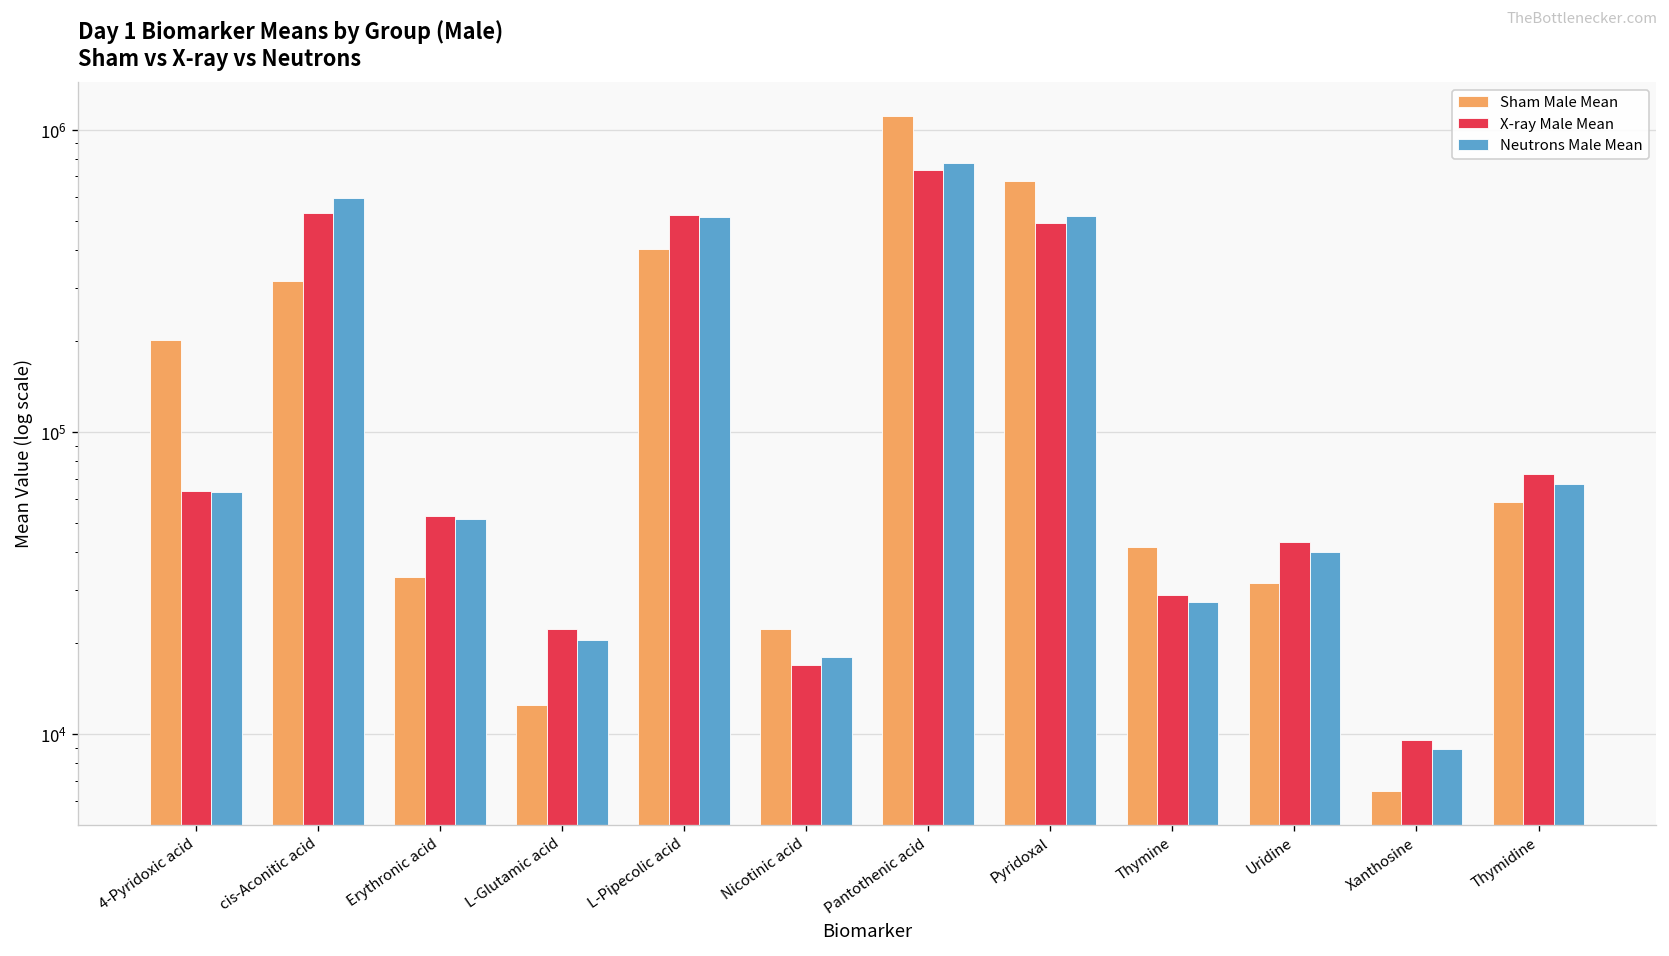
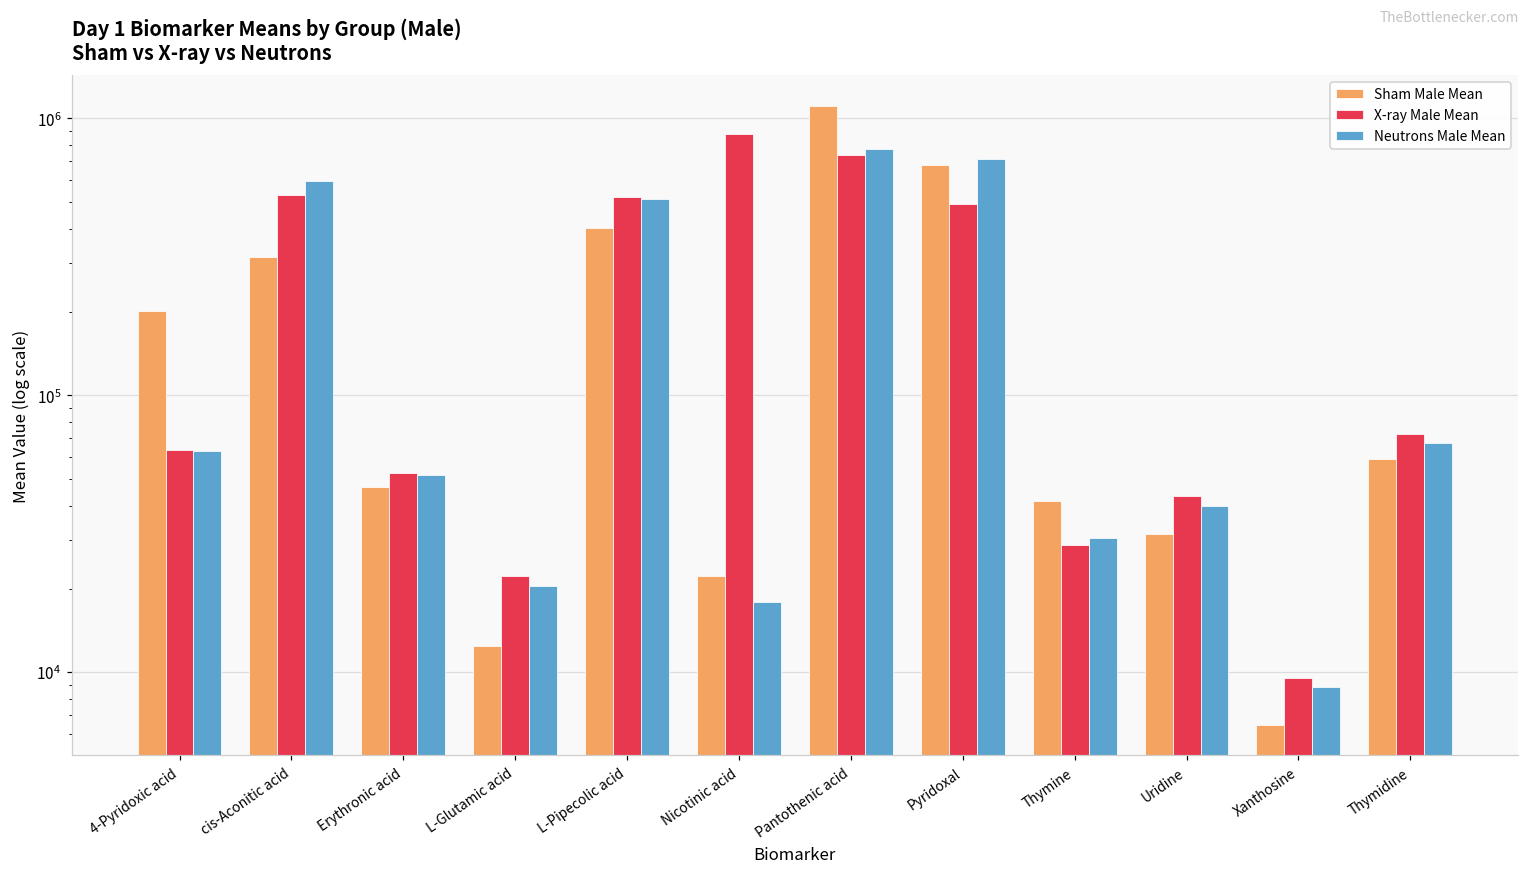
Sham Male Mean, Erythronic acid: 33000 -> 47000
X-ray Male Mean, Nicotinic acid: 17000 -> 880000
Neutrons Male Mean, Pyridoxal: 520000 -> 710000
Neutrons Male Mean, Thymine: 27000 -> 31000
